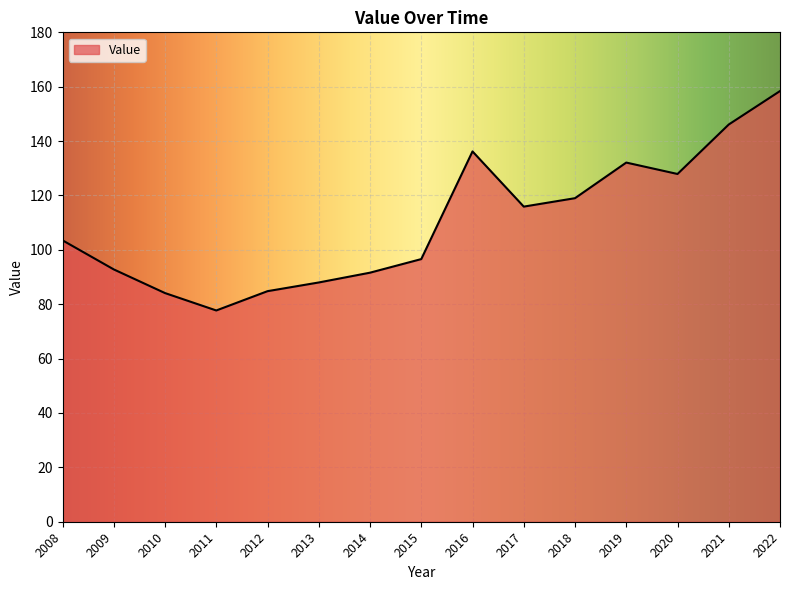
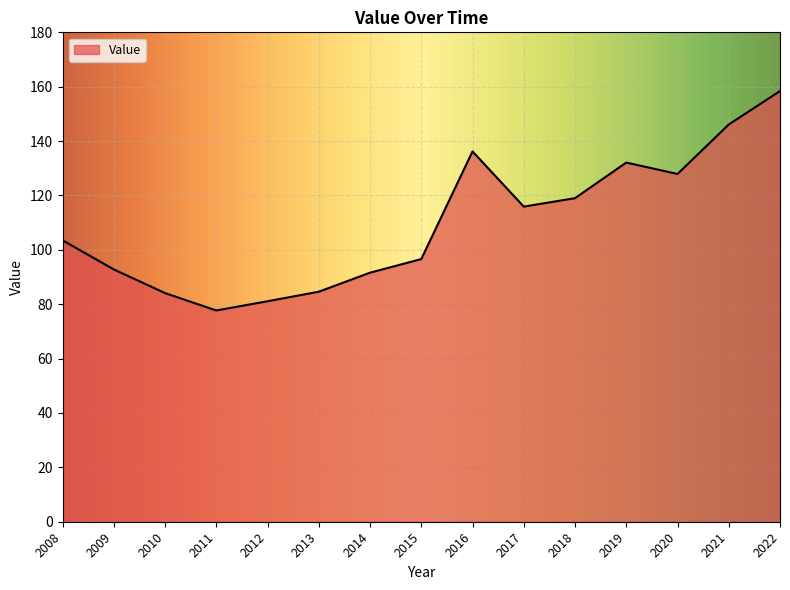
2012: 85 -> 81
2013: 88 -> 85
